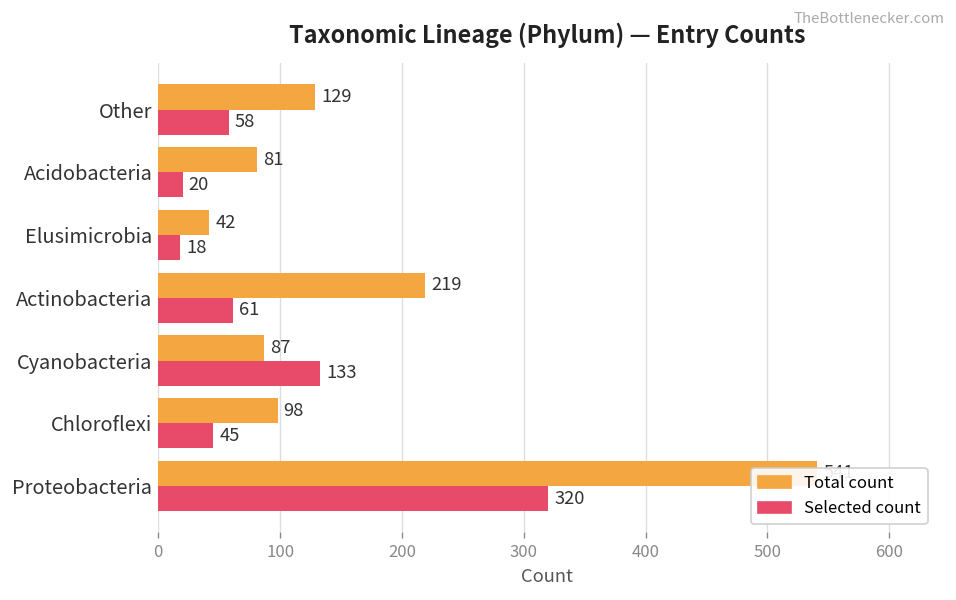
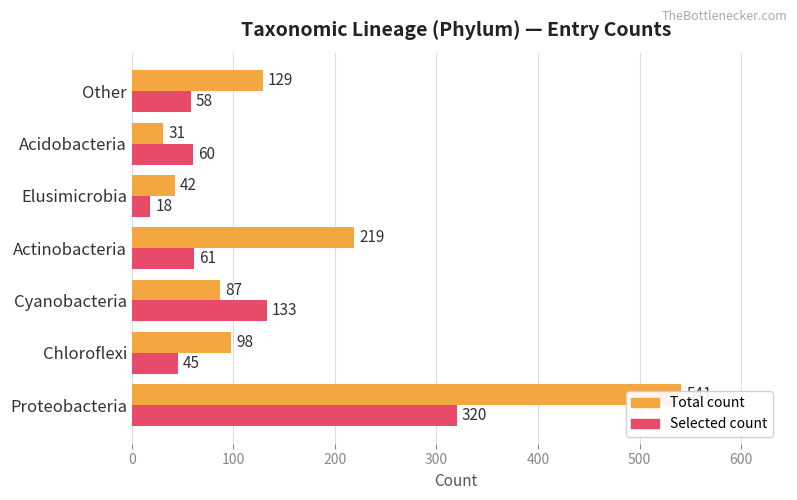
Total count, Acidobacteria: 81 -> 31
Selected count, Acidobacteria: 20 -> 60
